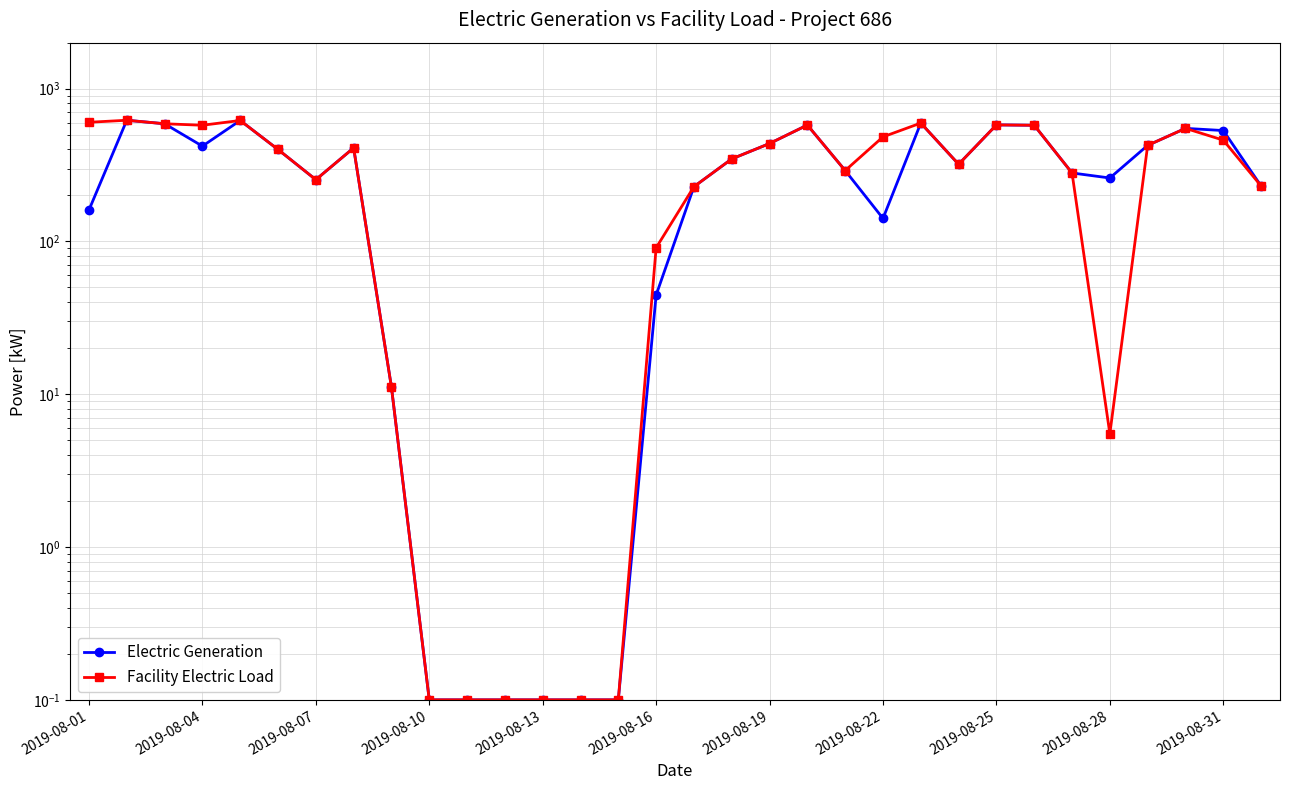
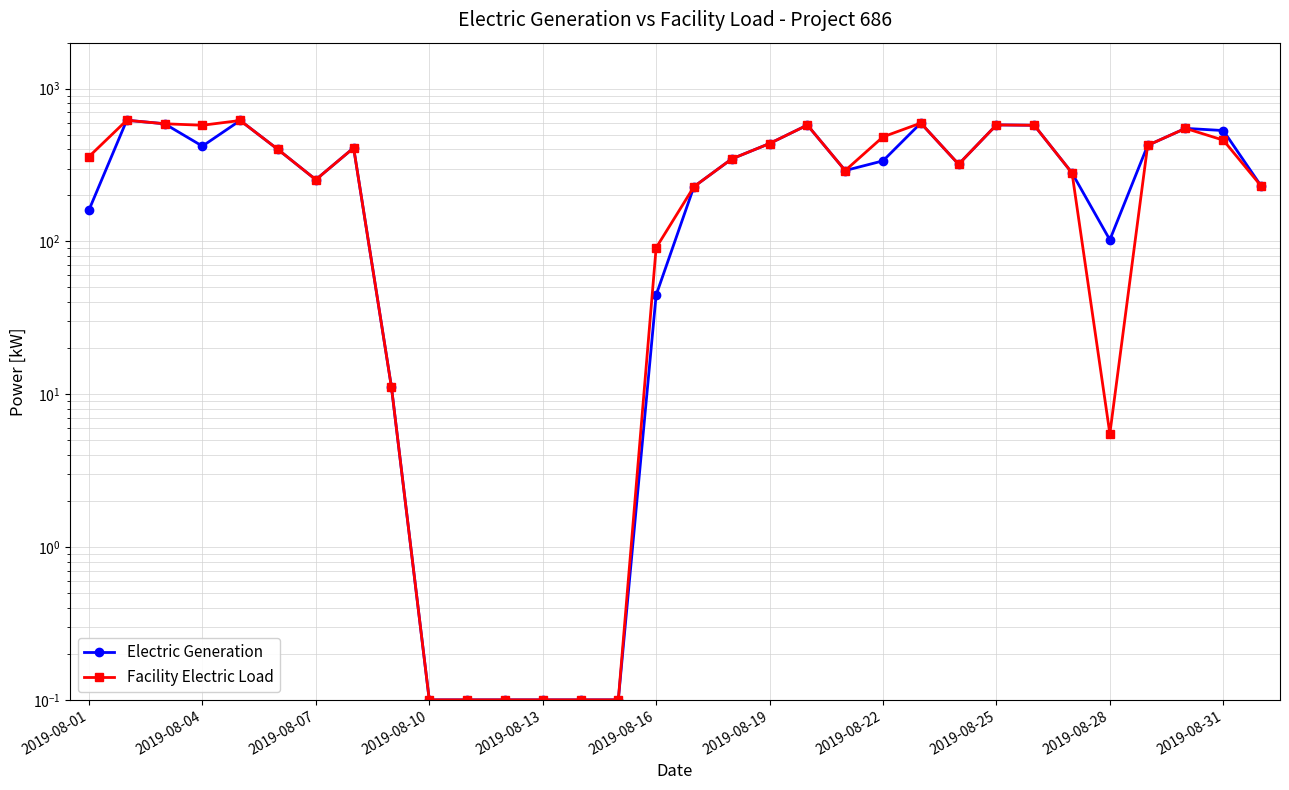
Facility Electric Load, 2019-08-01: 600 -> 360
Electric Generation, 2019-08-22: 140 -> 340
Electric Generation, 2019-08-28: 260 -> 100
